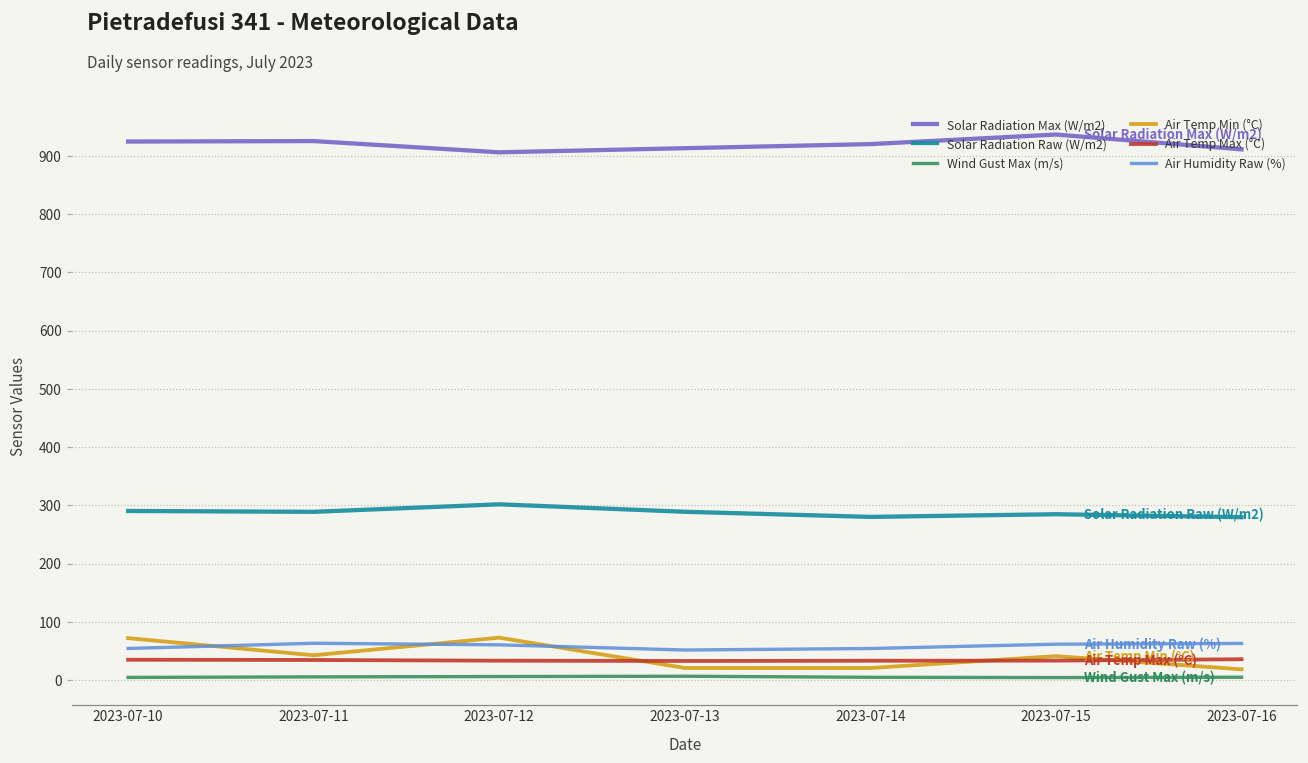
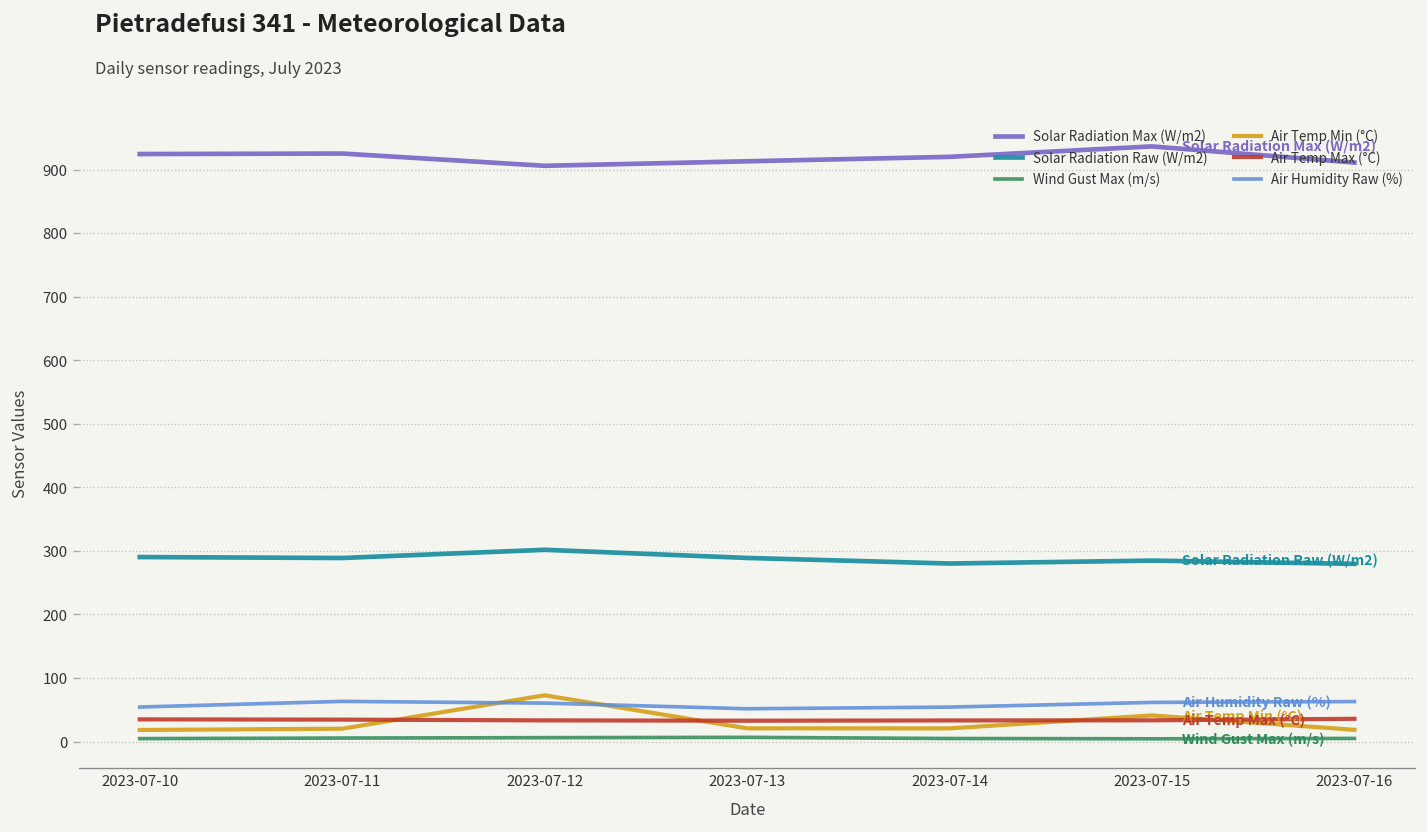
Air Temp Min (°C), 2023-07-10: 70 -> 20
Air Temp Min (°C), 2023-07-11: 40 -> 20
